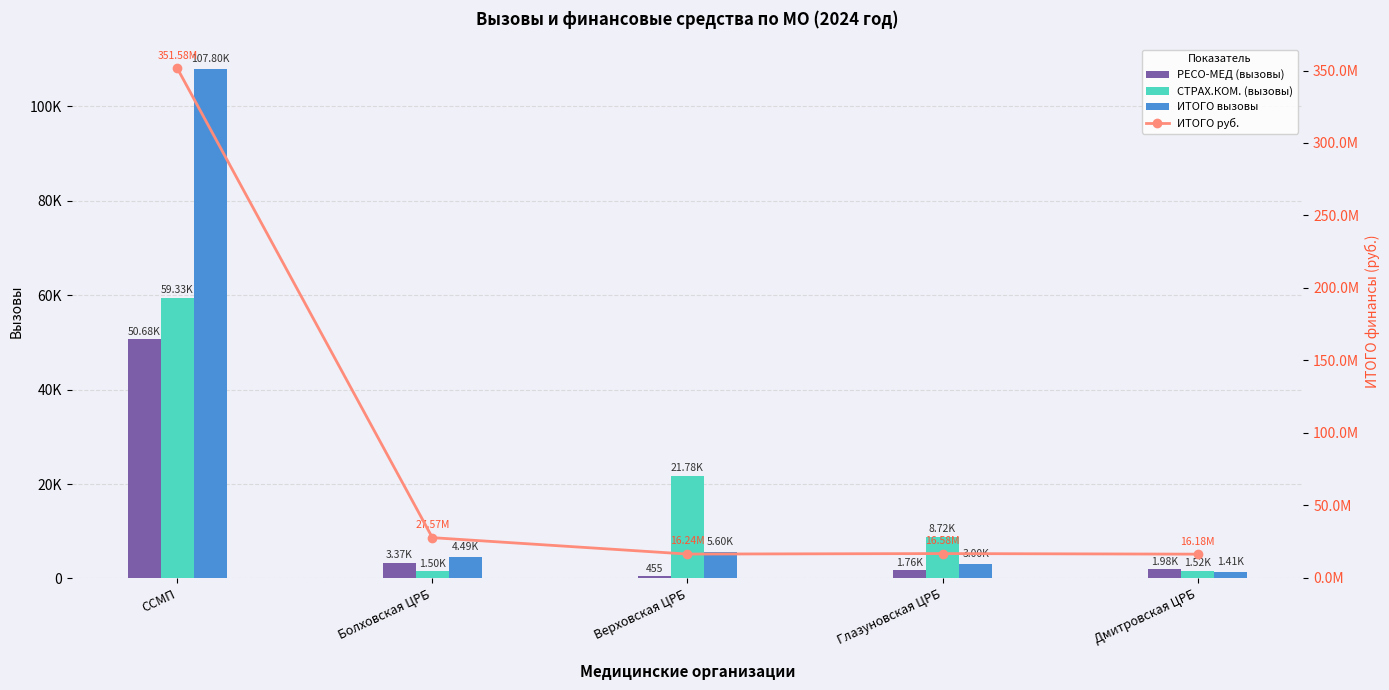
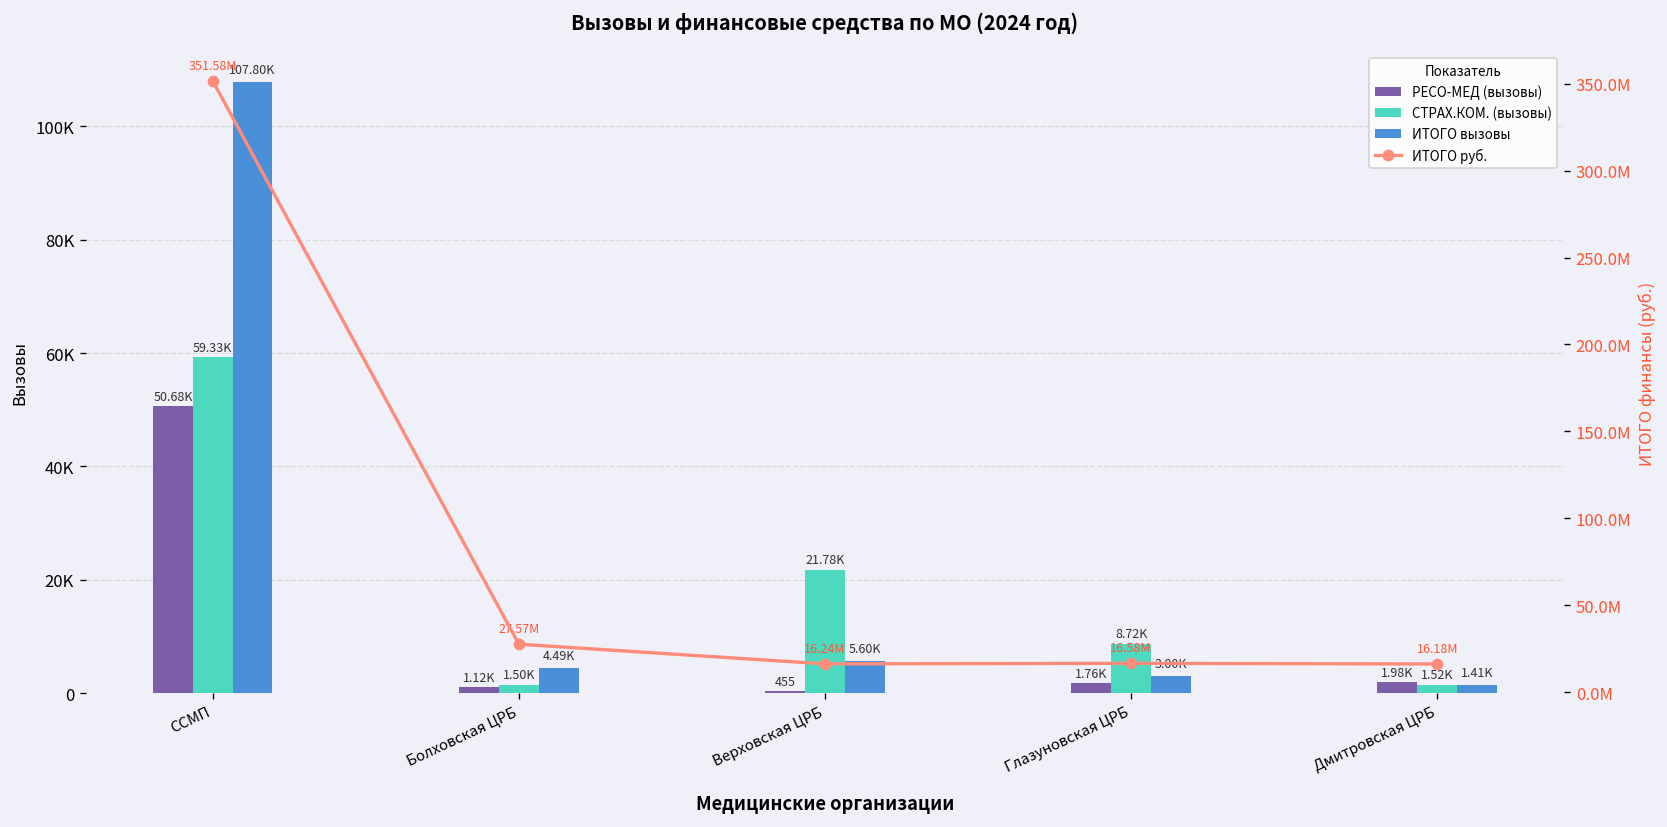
РЕСО-МЕД (вызовы), Болховская ЦРБ: 3.37K -> 1.12K
